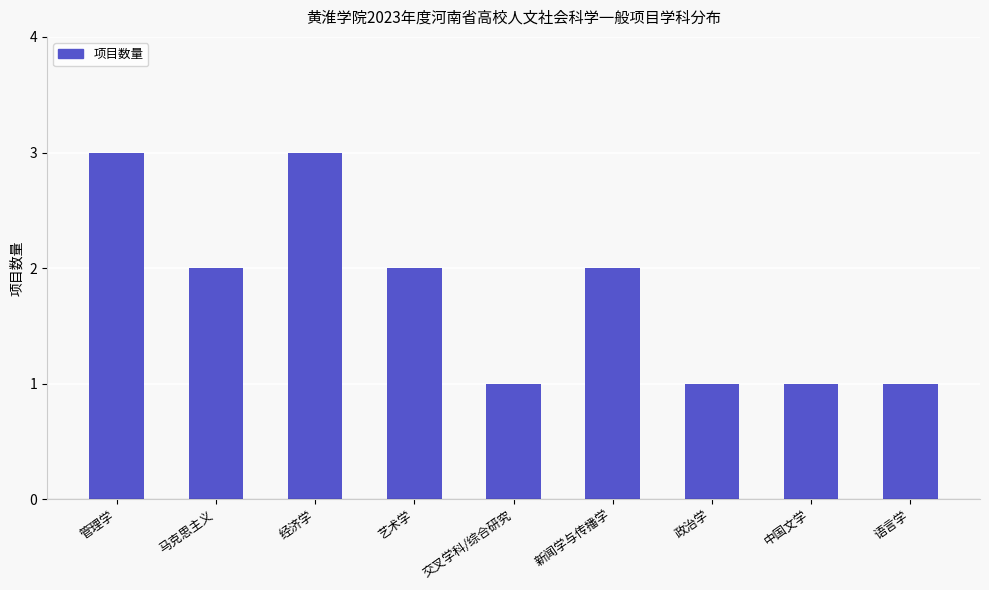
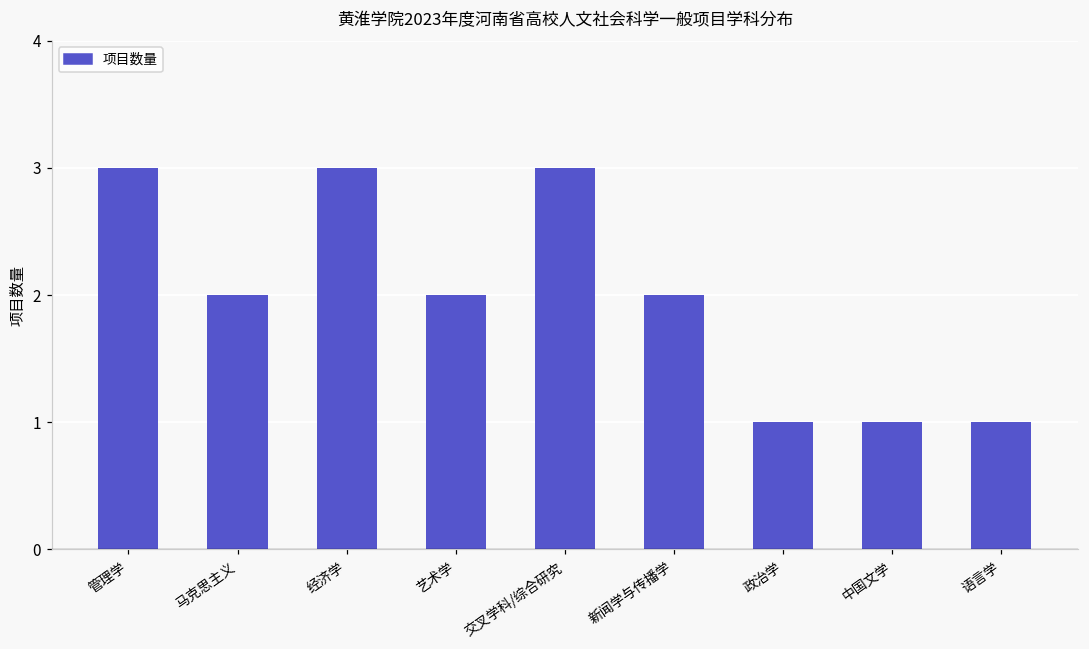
交叉学科/综合研究: 1 -> 3
